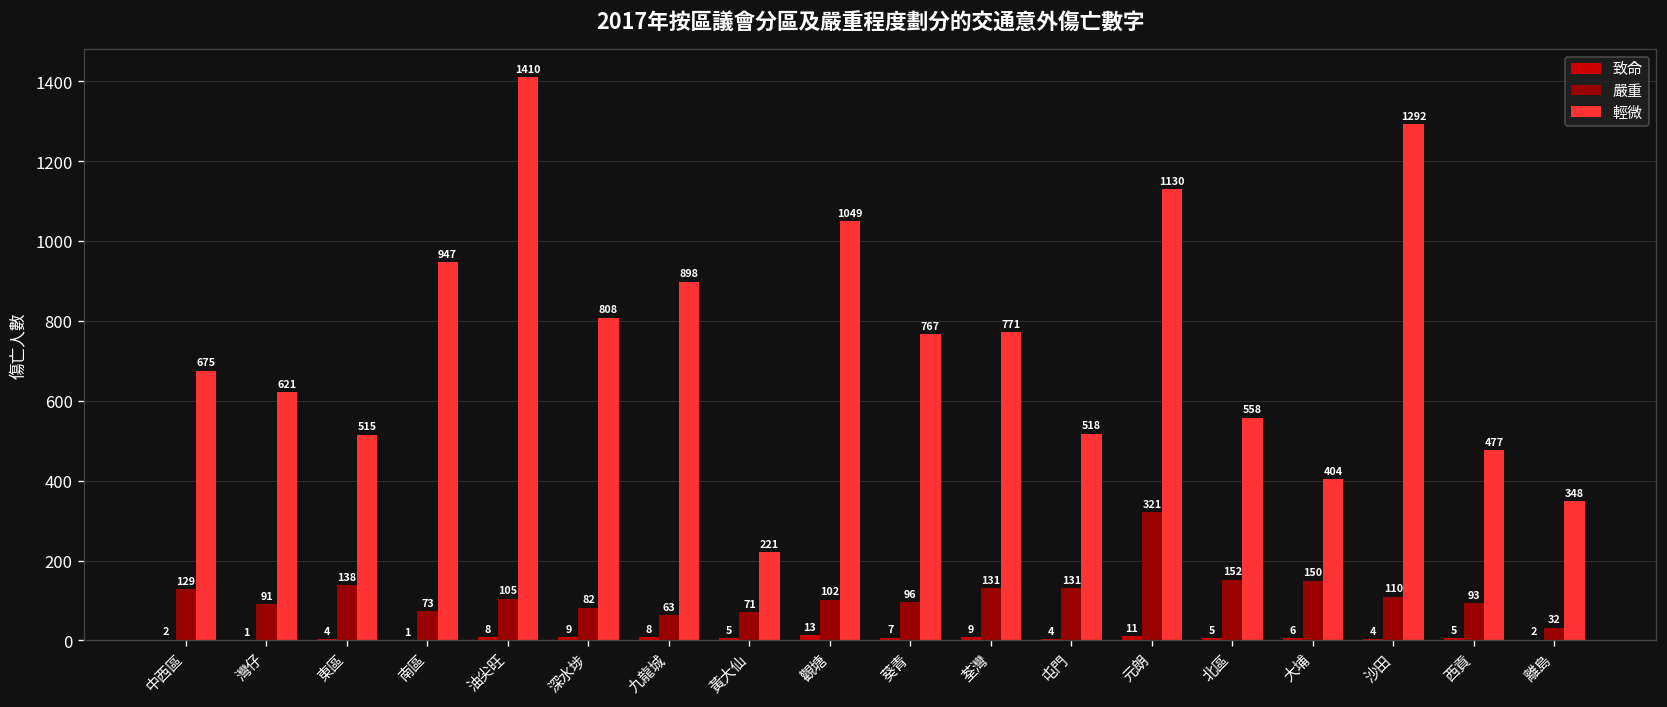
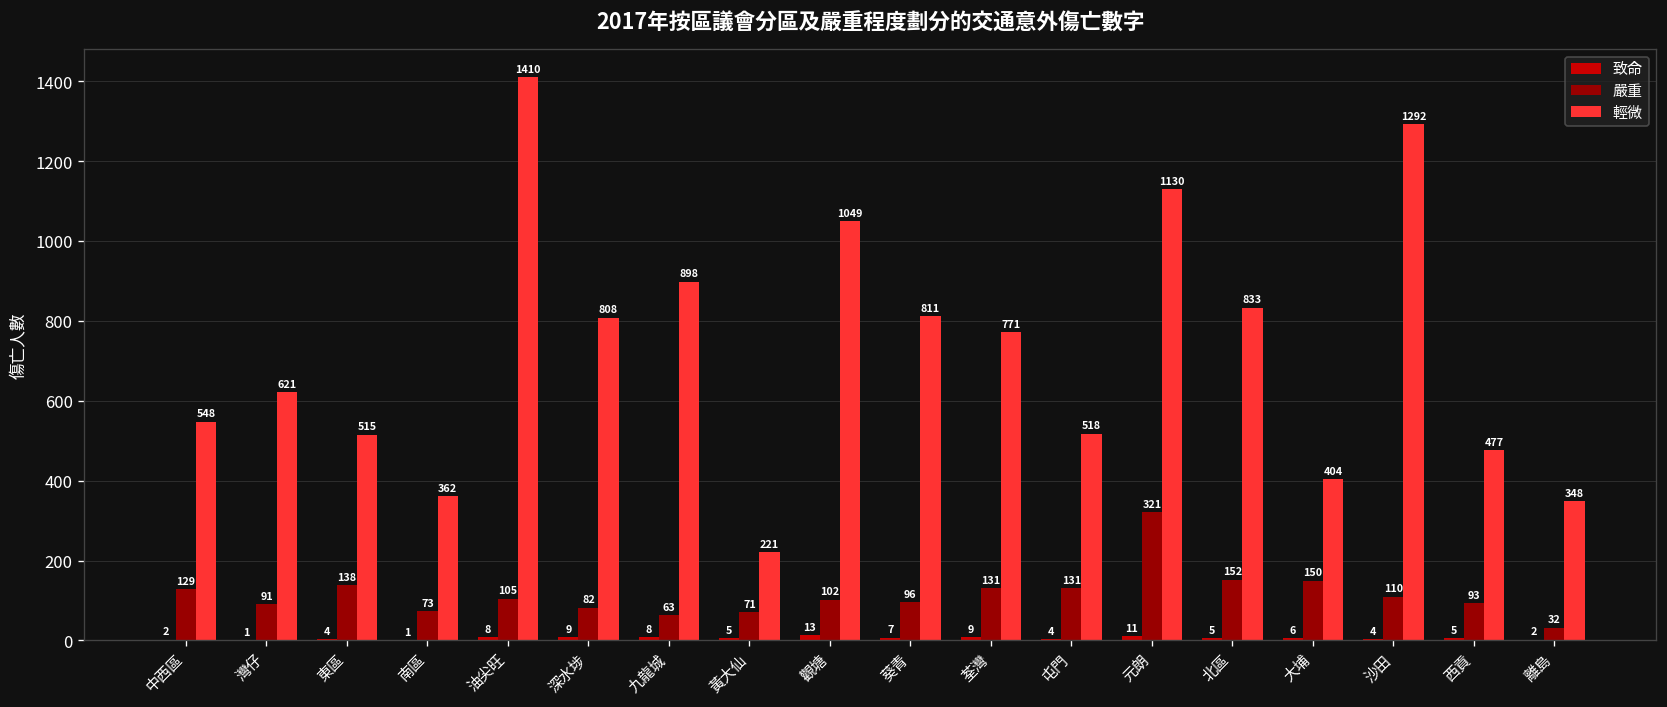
輕微, 中西區: 675 -> 548
輕微, 南區: 947 -> 362
輕微, 葵青: 767 -> 811
輕微, 北區: 558 -> 833
